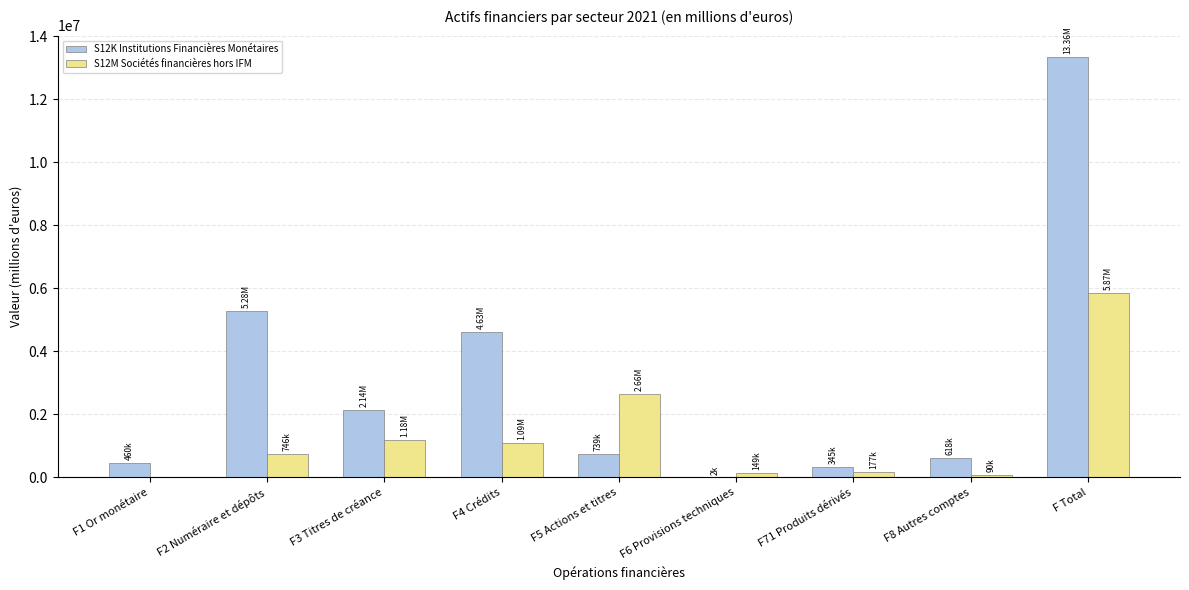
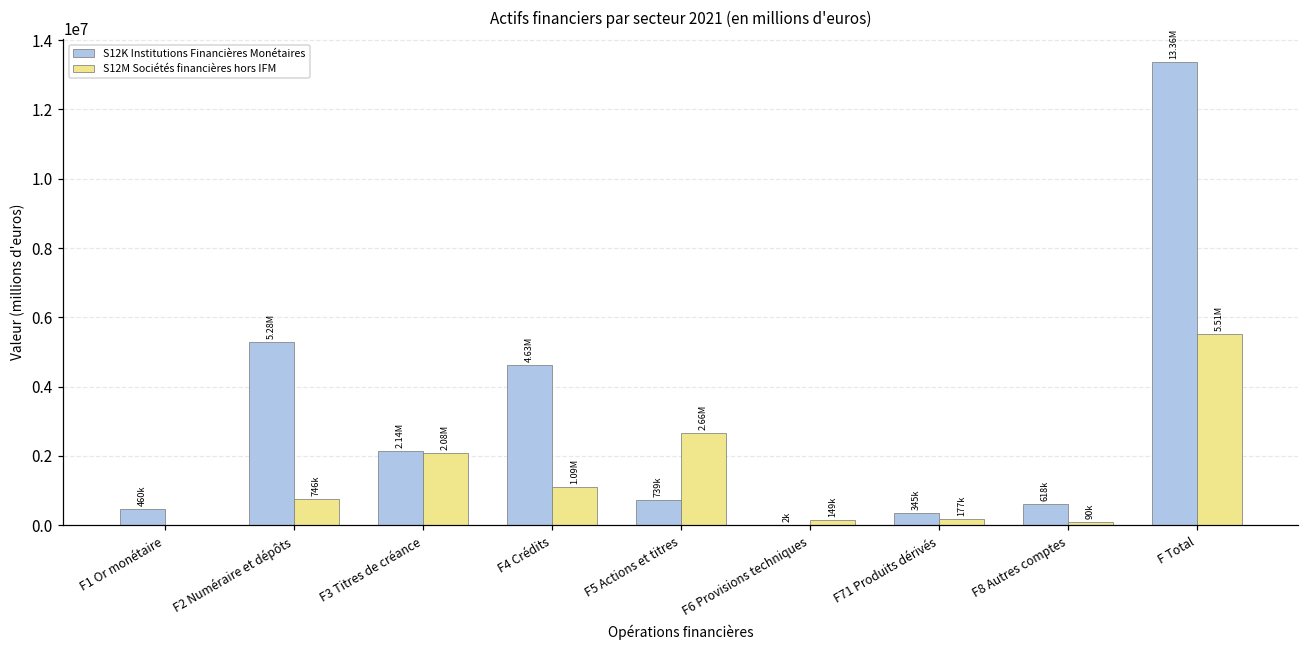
S12M Sociétés financières hors IFM, F3 Titres de créance: 1.18M -> 2.08M
S12M Sociétés financières hors IFM, F Total: 5.87M -> 5.51M
